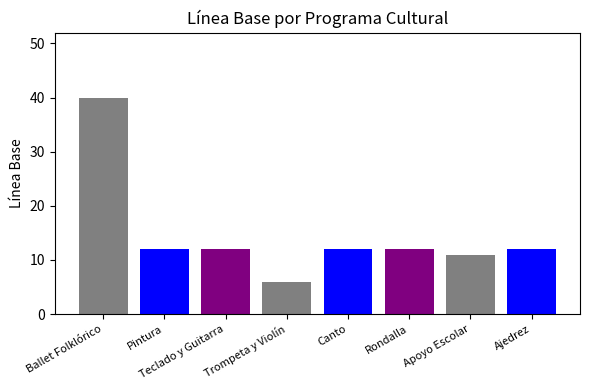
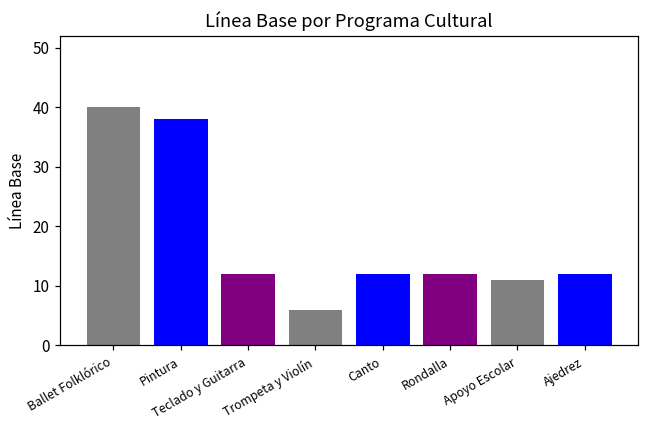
Pintura: 12 -> 38
